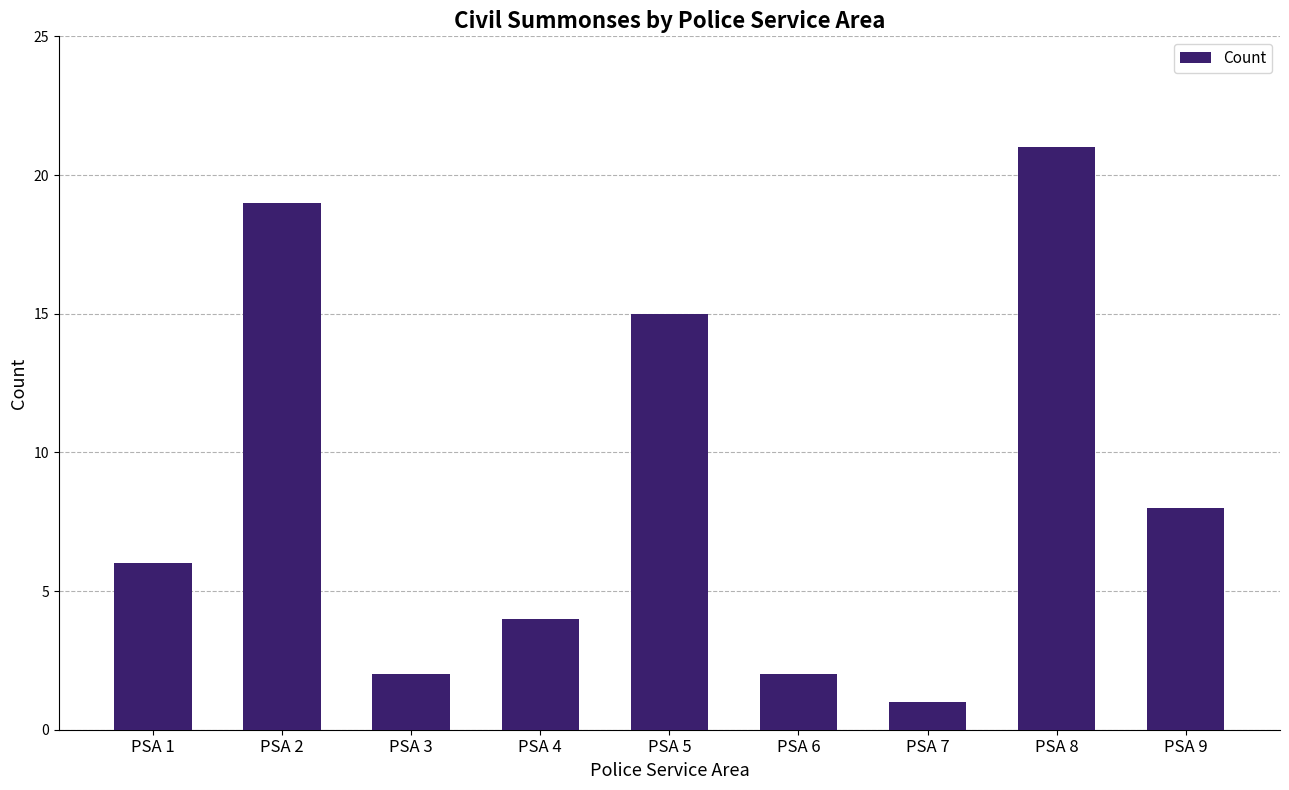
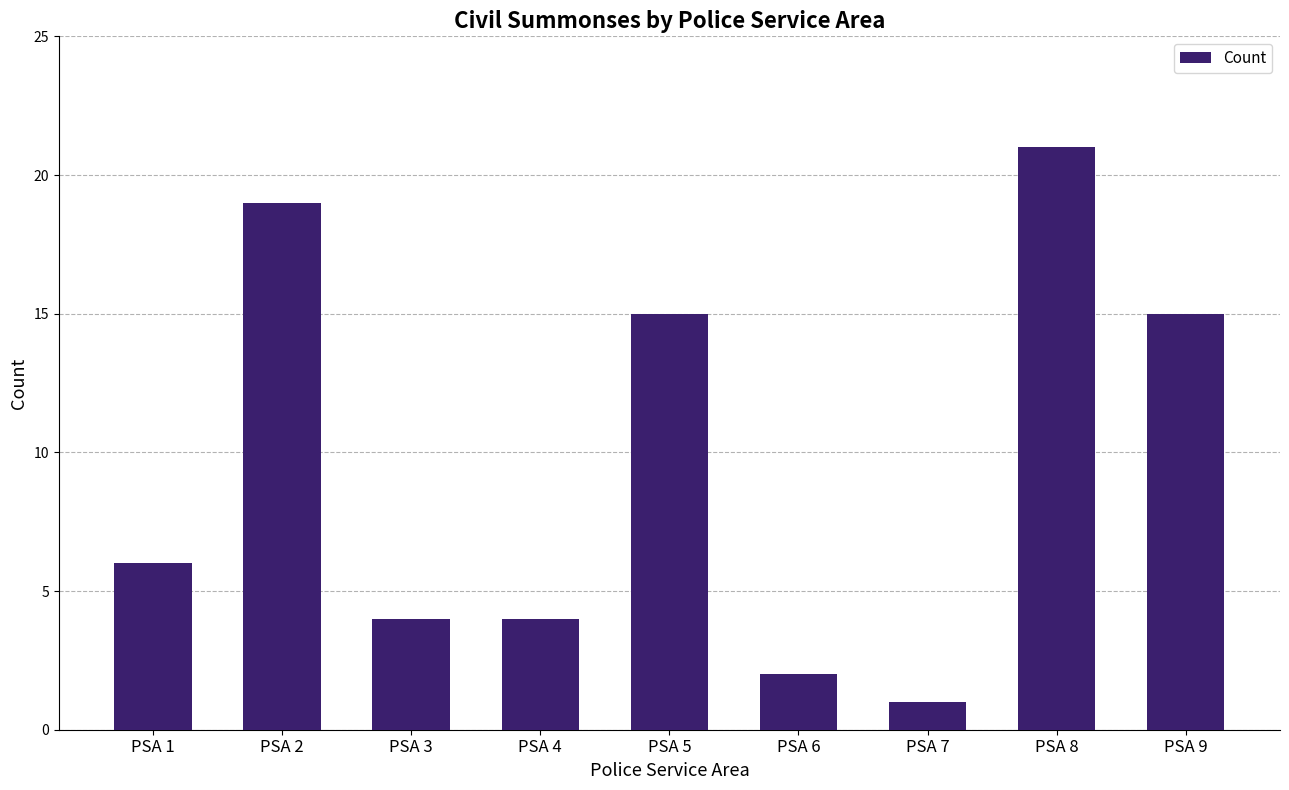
PSA 3: 2 -> 4
PSA 9: 8 -> 15
